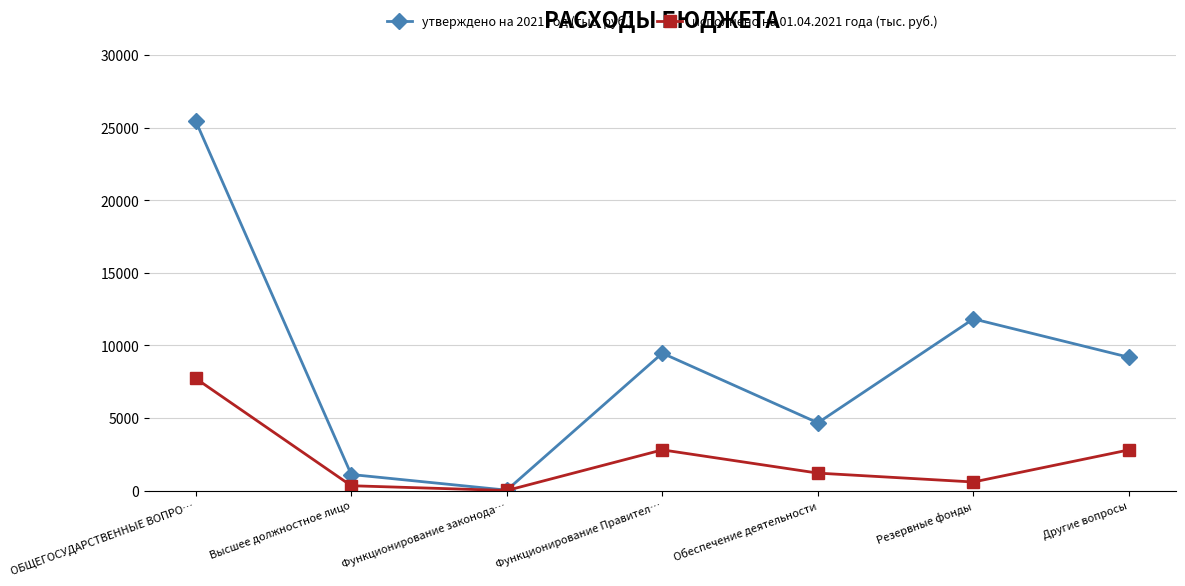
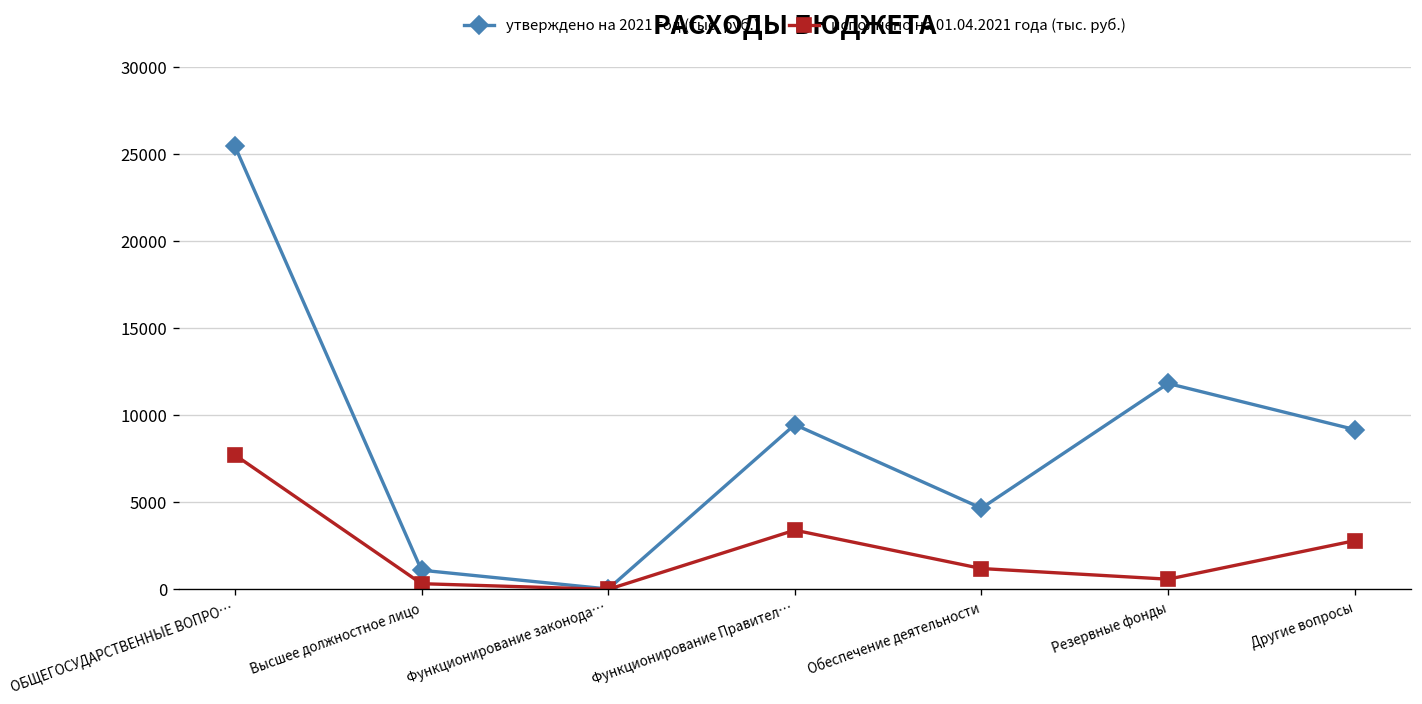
исполнено на 01.04.2021 года (тыс. руб.), Функционирование Правител…: 2800 -> 3400
